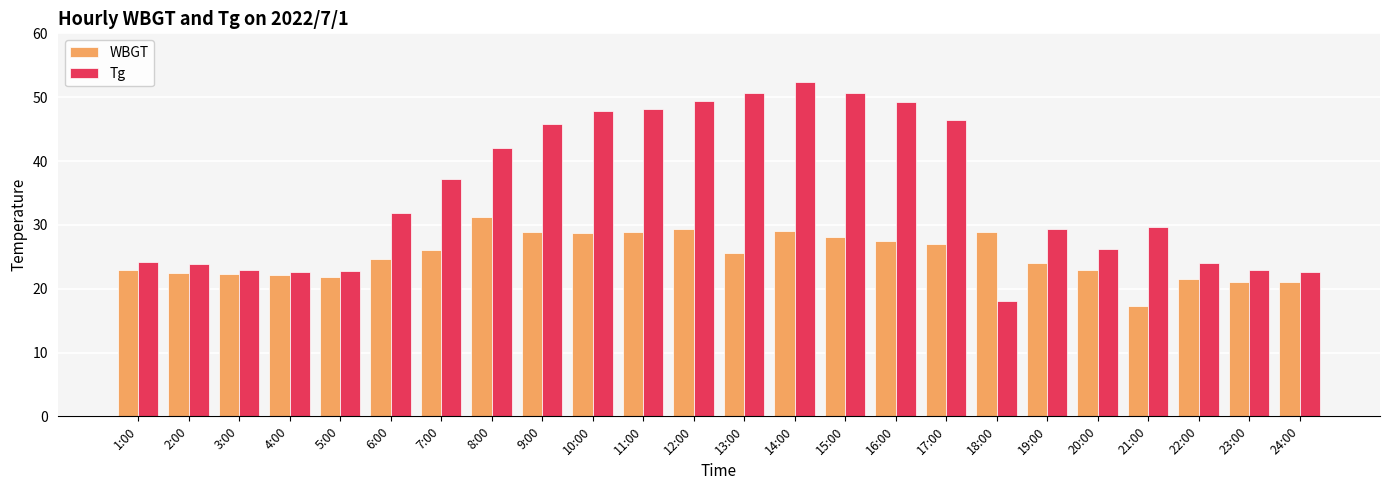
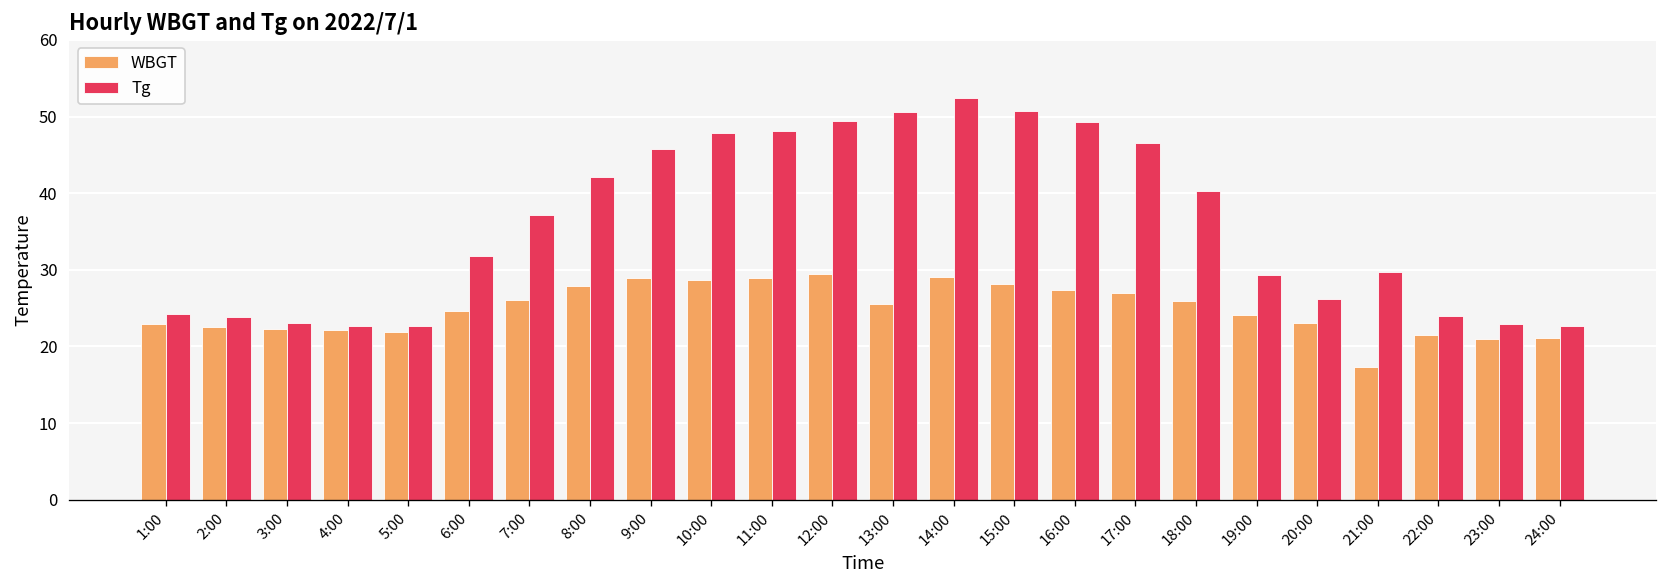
WBGT, 8:00: 31 -> 28
WBGT, 18:00: 29 -> 26
Tg, 18:00: 18 -> 40
